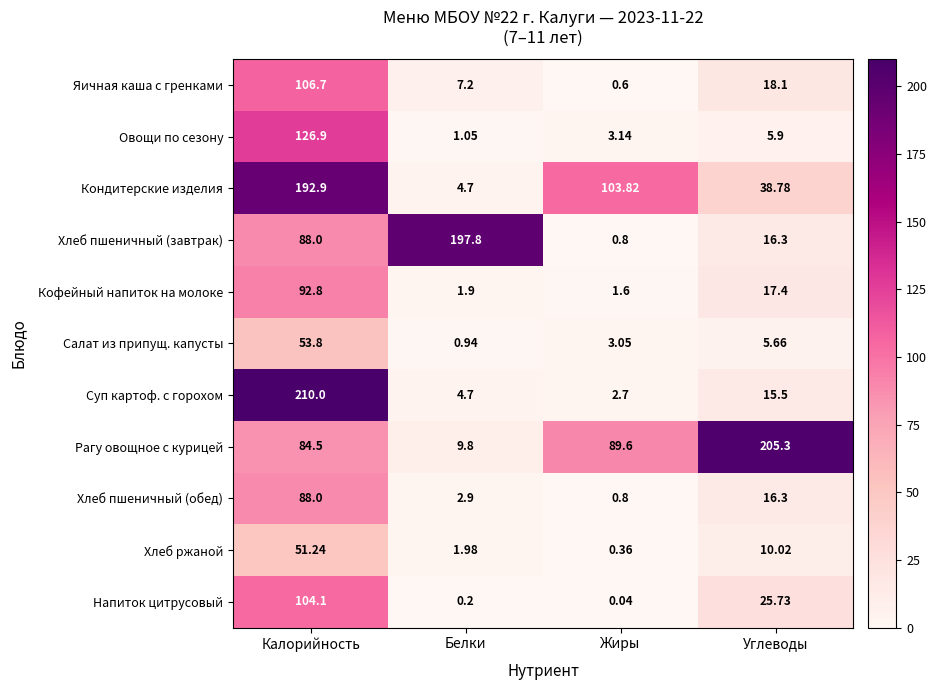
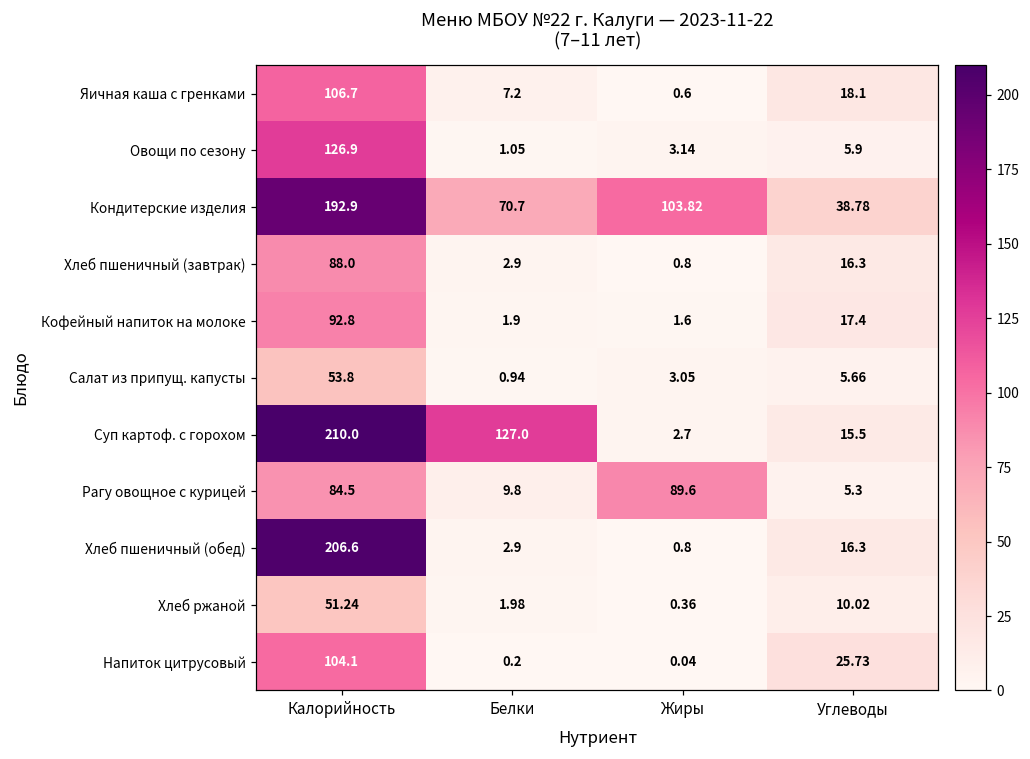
Кондитерские изделия, Белки: 4.7 -> 70.7
Хлеб пшеничный (завтрак), Белки: 197.8 -> 2.9
Суп картоф. с горохом, Белки: 4.7 -> 127.0
Рагу овощное с курицей, Углеводы: 205.3 -> 5.3
Хлеб пшеничный (обед), Калорийность: 88.0 -> 206.6
